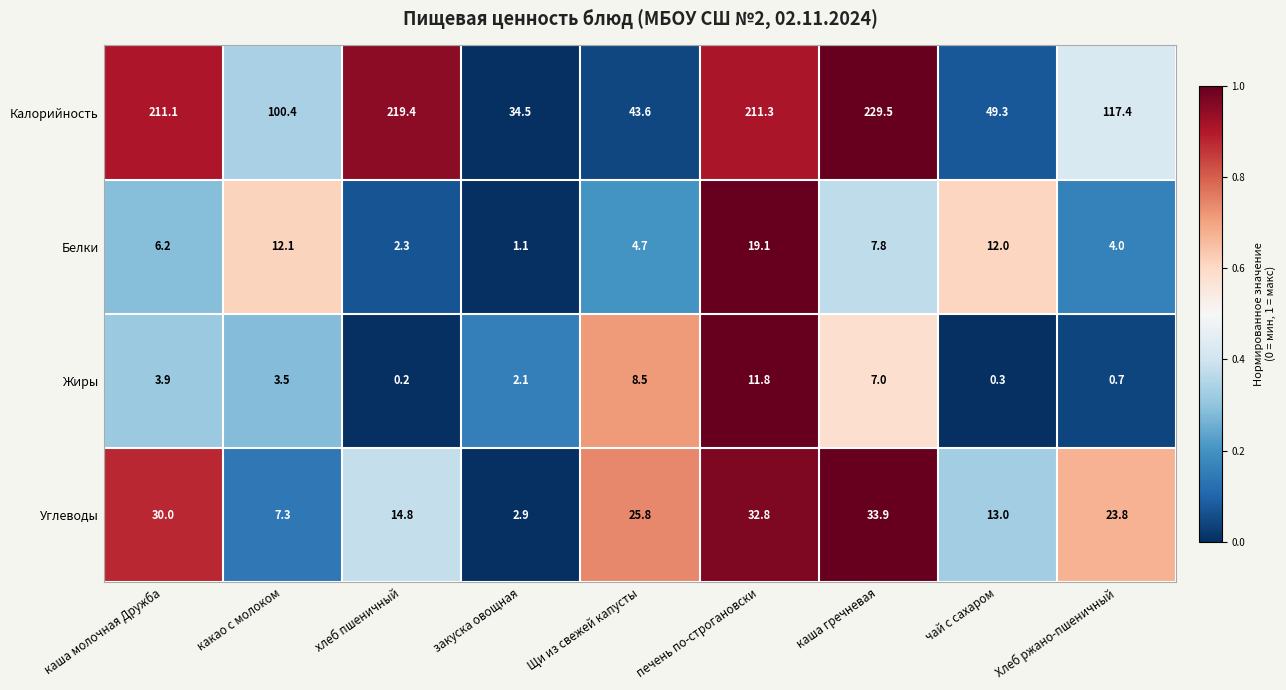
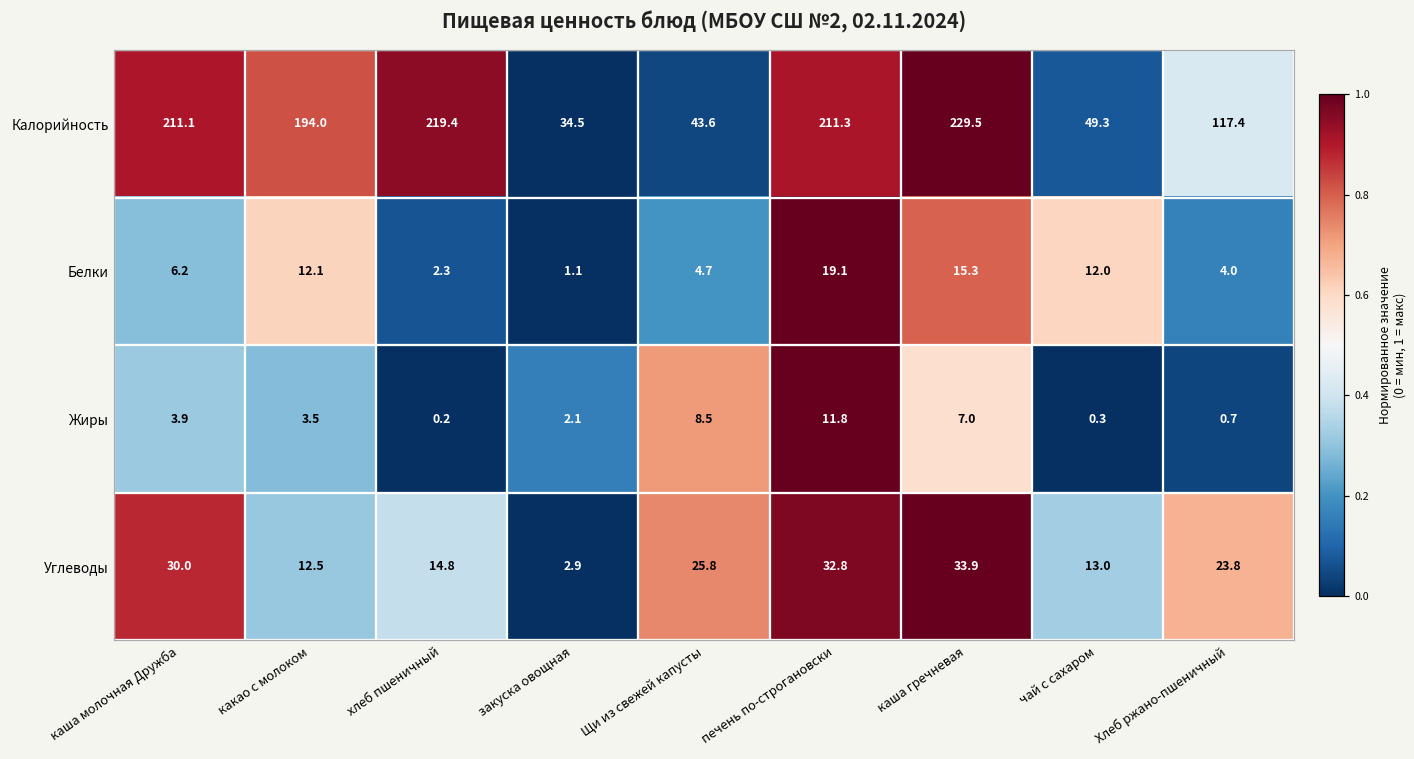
Калорийность, какао с молоком: 100.4 -> 194.0
Белки, каша гречневая: 7.8 -> 15.3
Углеводы, какао с молоком: 7.3 -> 12.5
